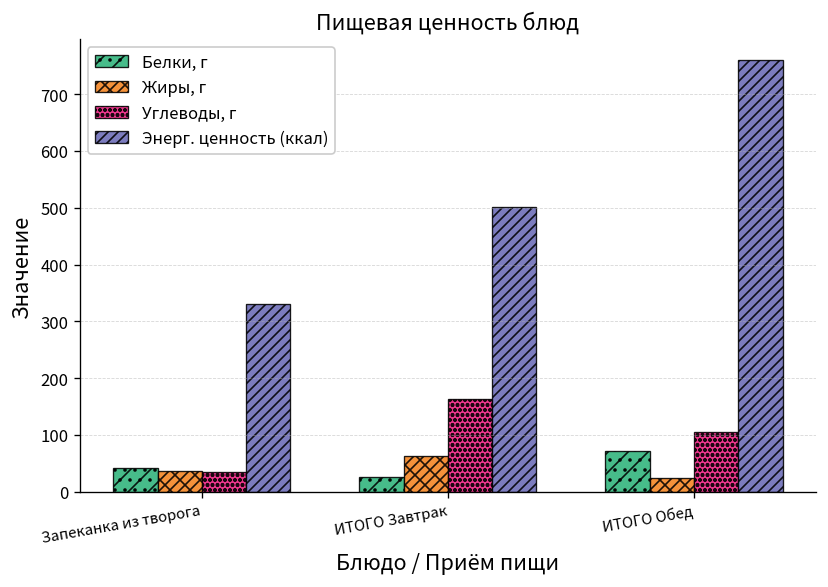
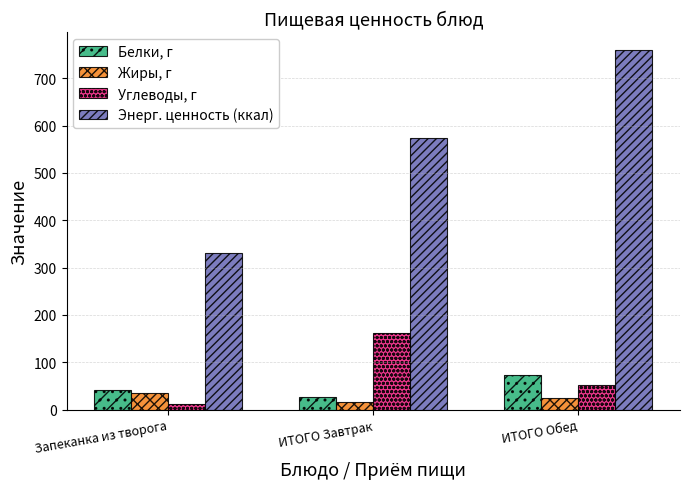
Углеводы, г, Запеканка из творога: 40 -> 10
Жиры, г, ИТОГО Завтрак: 60 -> 20
Энерг. ценность (ккал), ИТОГО Завтрак: 500 -> 570
Углеводы, г, ИТОГО Обед: 100 -> 50
